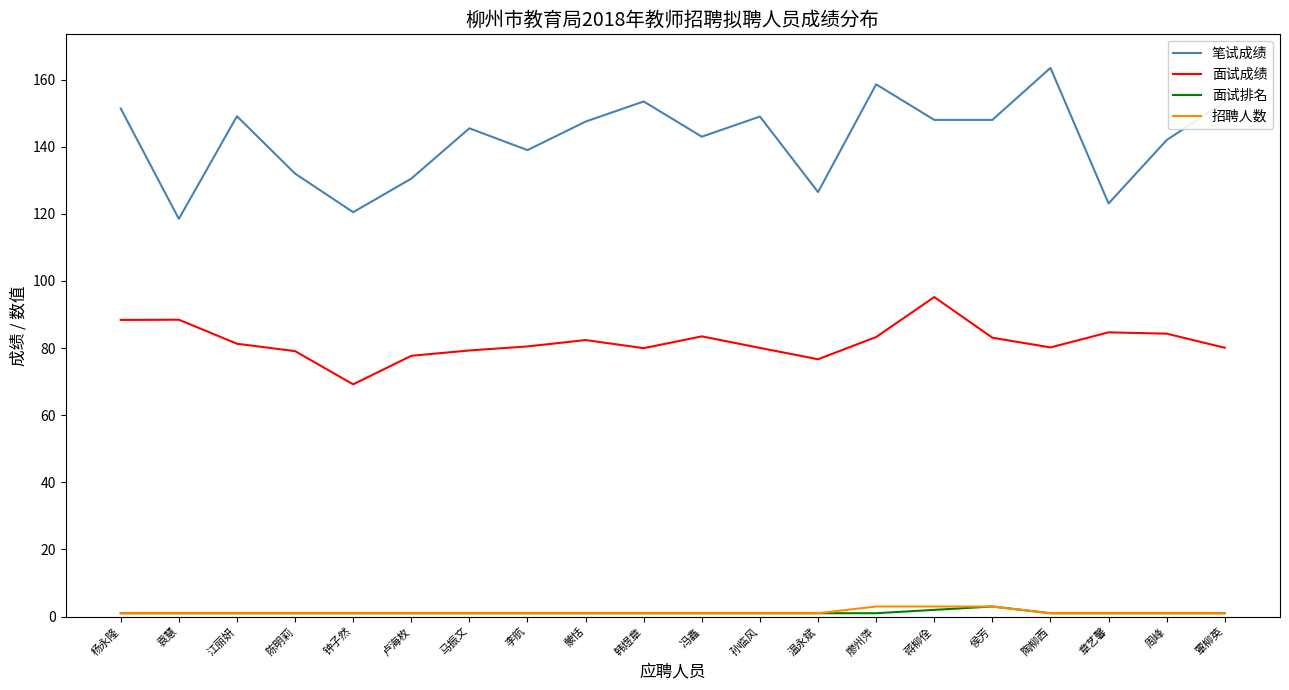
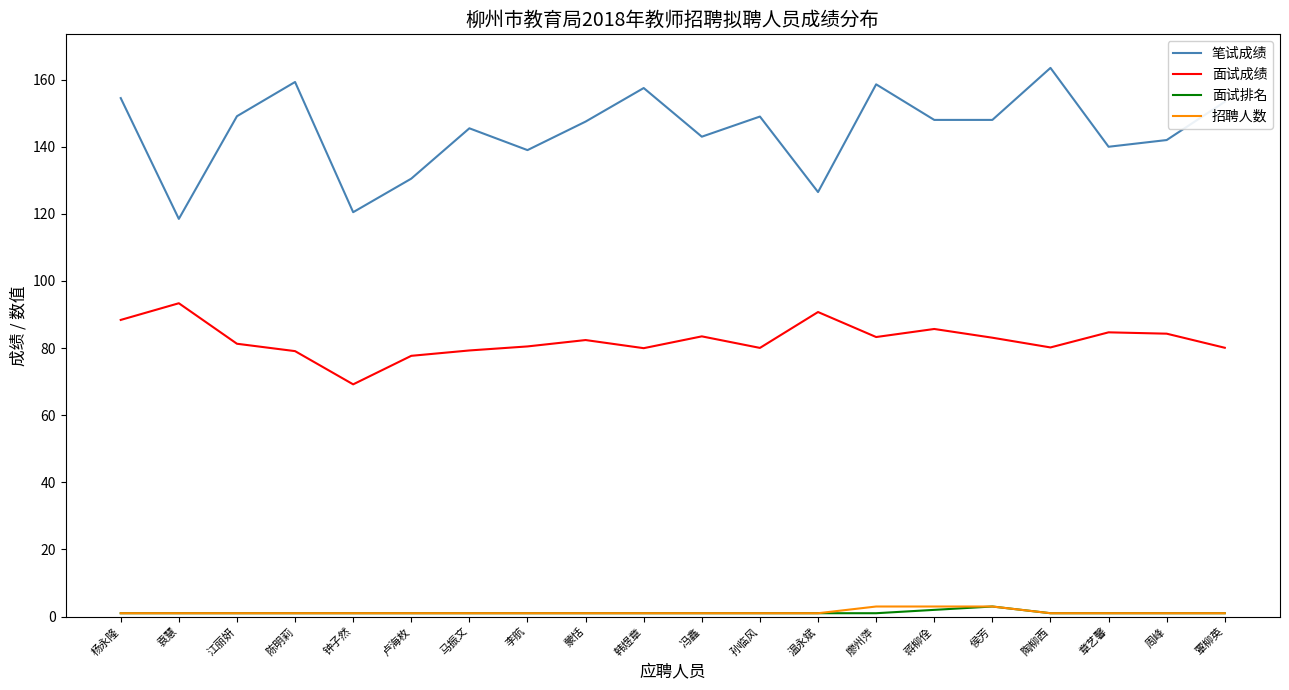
笔试成绩, 杨永隆: 151 -> 155
面试成绩, 袁慧: 88 -> 93
笔试成绩, 陈明莉: 132 -> 159
笔试成绩, 韩煜章: 154 -> 158
面试成绩, 温永斌: 77 -> 91
面试成绩, 蒋柳佺: 95 -> 86
笔试成绩, 章艺馨: 123 -> 140
